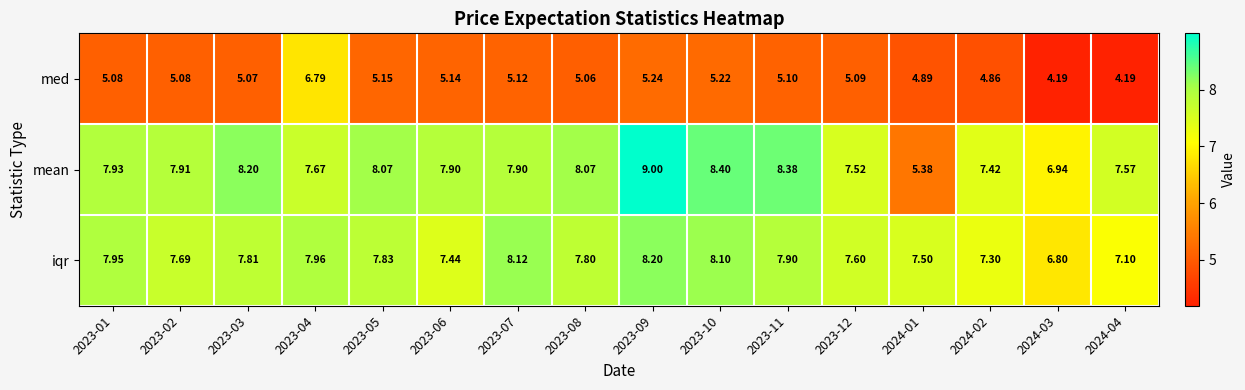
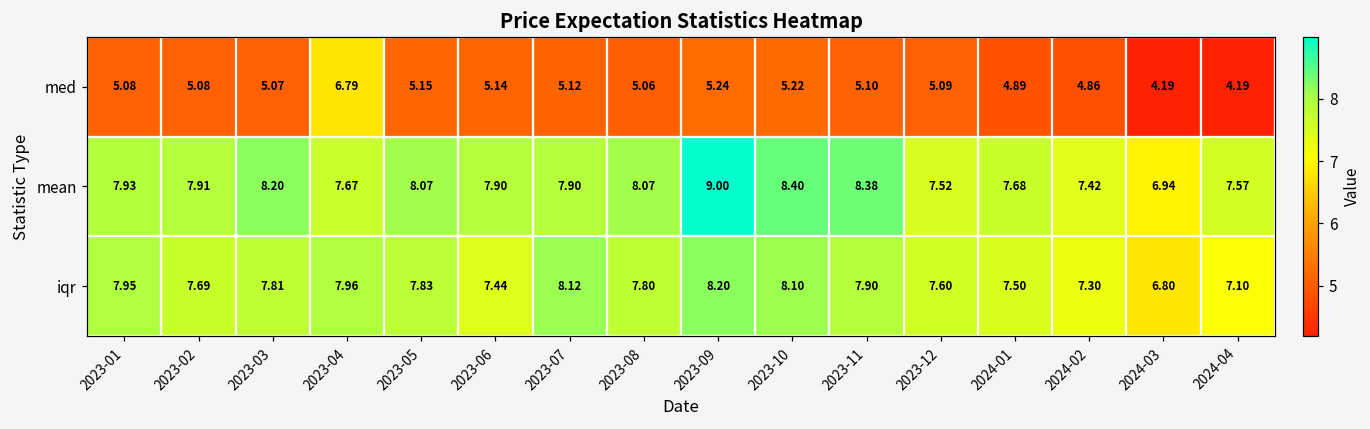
mean, 2024-01: 5.38 -> 7.68
